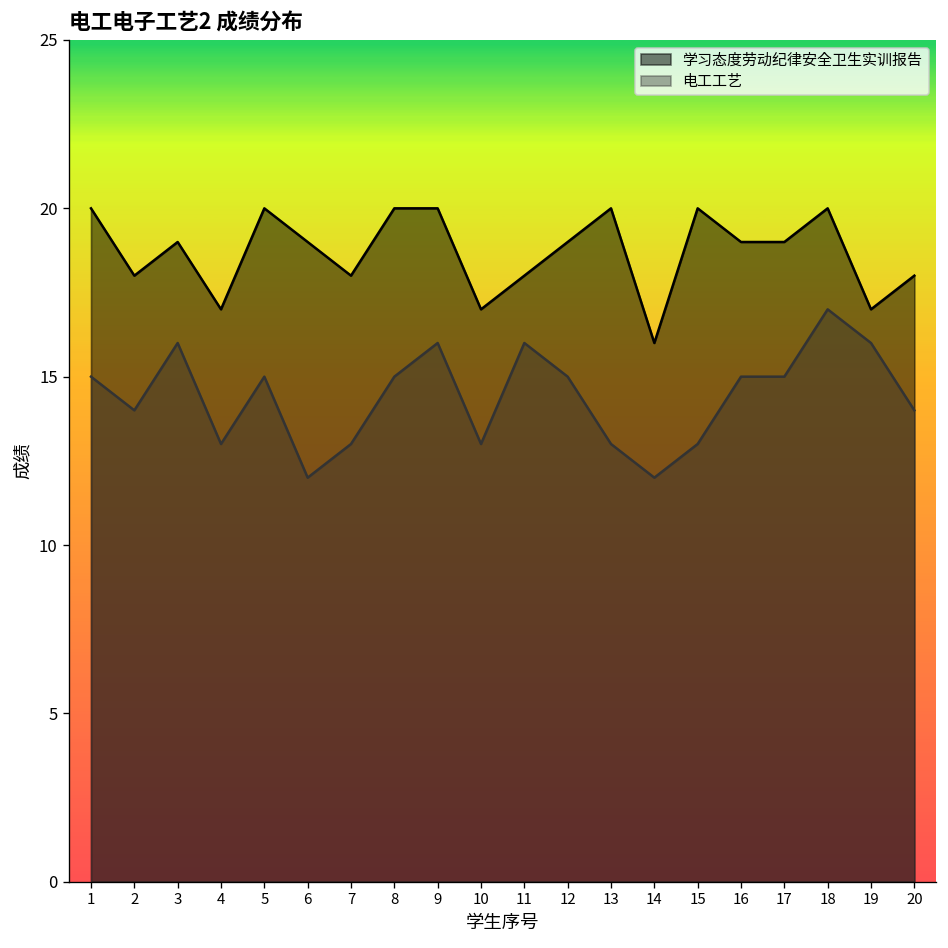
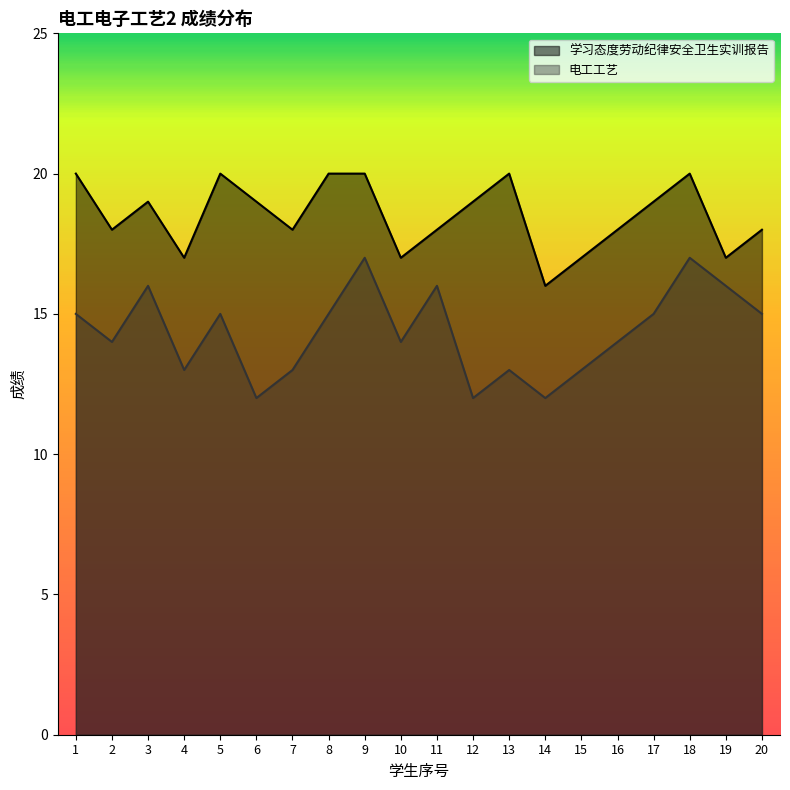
电工工艺, 9: 16 -> 17
电工工艺, 10: 13 -> 14
电工工艺, 12: 15 -> 12
学习态度劳动纪律安全卫生实训报告, 15: 20 -> 17
学习态度劳动纪律安全卫生实训报告, 16: 19 -> 18
电工工艺, 16: 15 -> 14
电工工艺, 20: 14 -> 15
